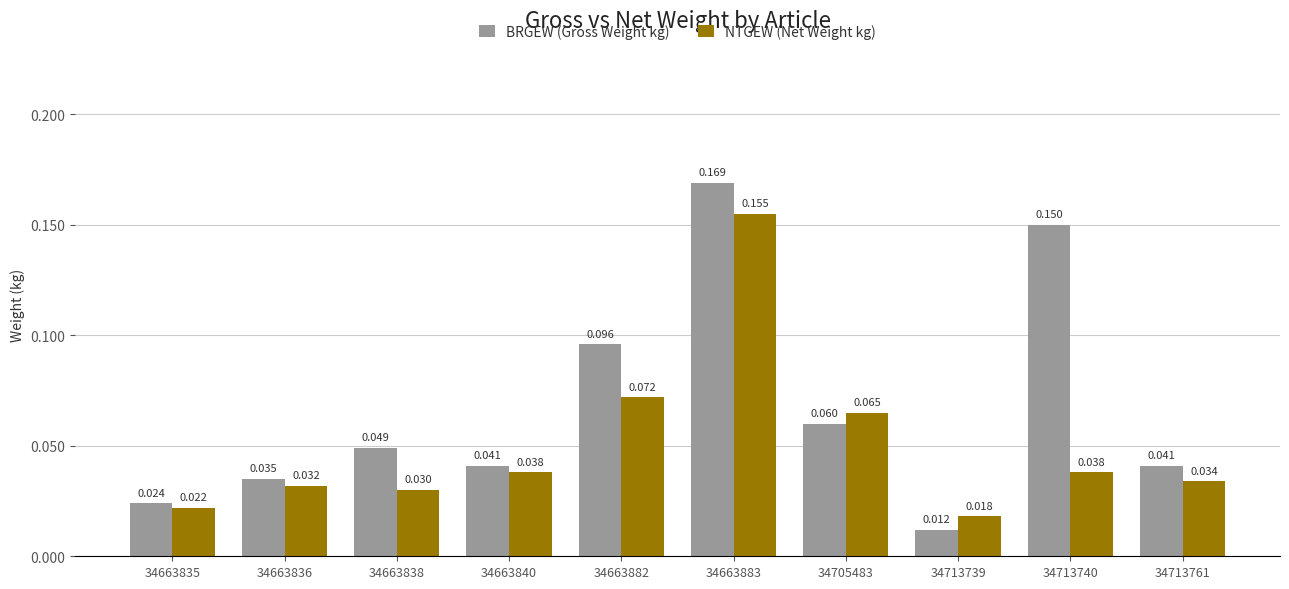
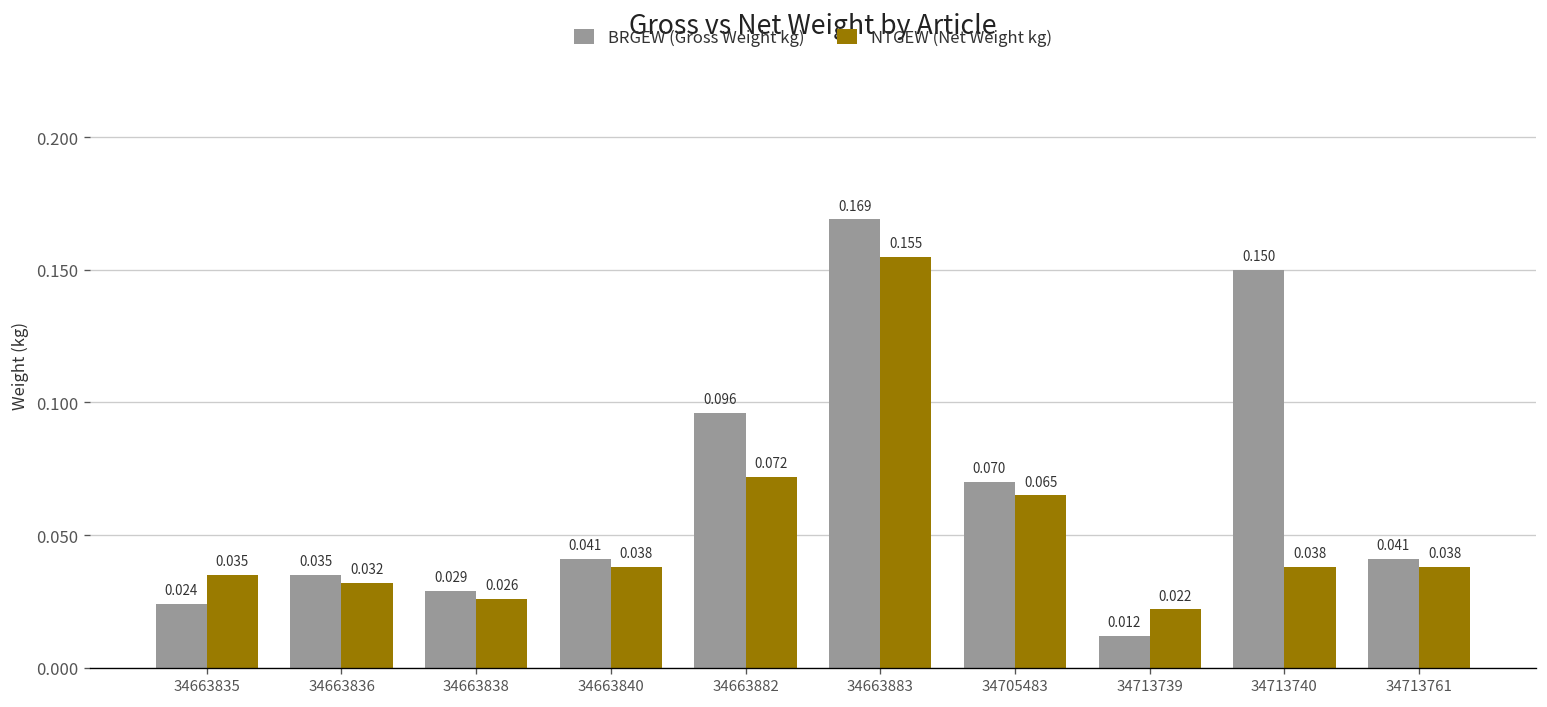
NTGEW (Net Weight kg), 34663835: 0.022 -> 0.035
BRGEW (Gross Weight kg), 34663838: 0.049 -> 0.029
NTGEW (Net Weight kg), 34663838: 0.030 -> 0.026
BRGEW (Gross Weight kg), 34705483: 0.060 -> 0.070
NTGEW (Net Weight kg), 34713739: 0.018 -> 0.022
NTGEW (Net Weight kg), 34713761: 0.034 -> 0.038
